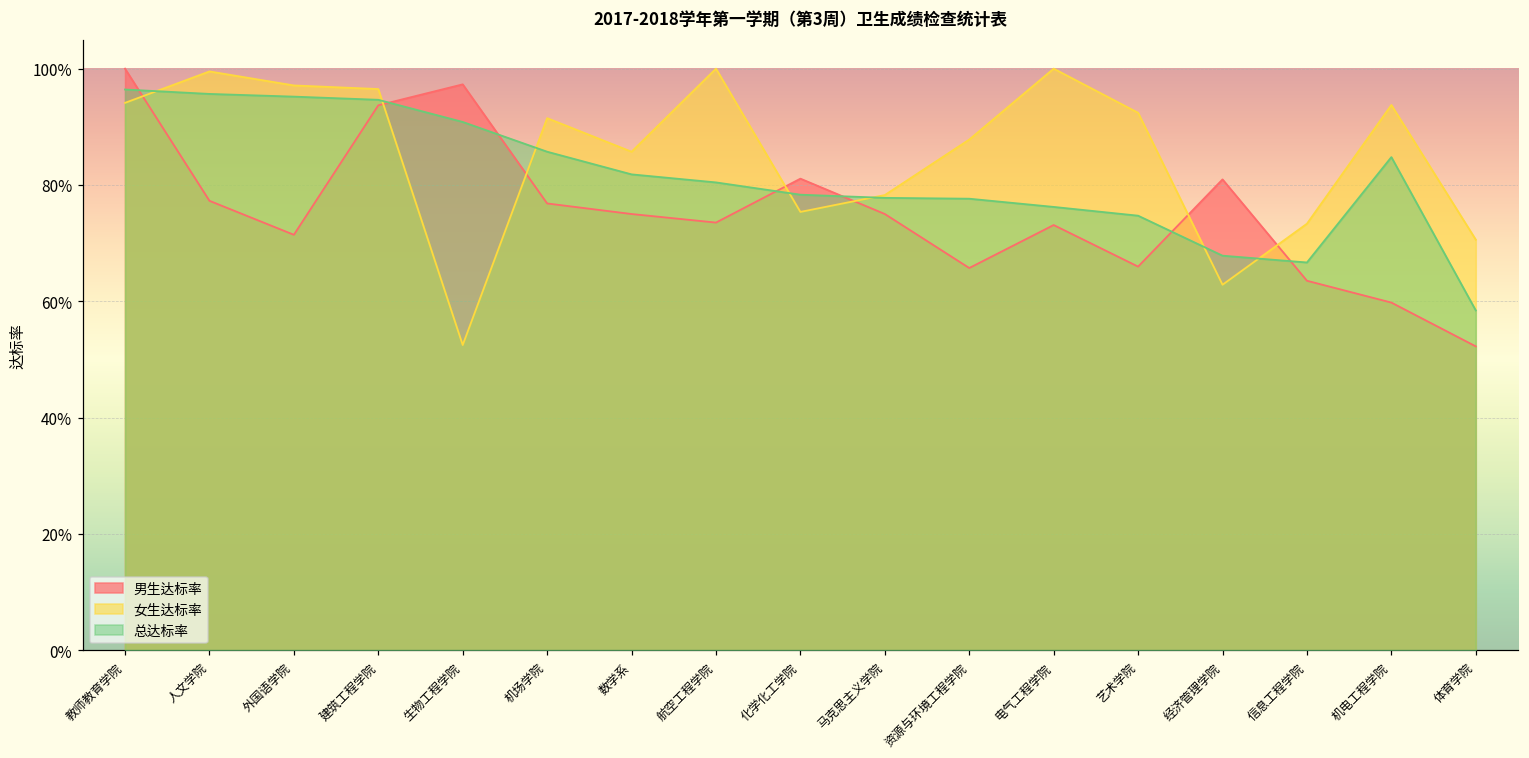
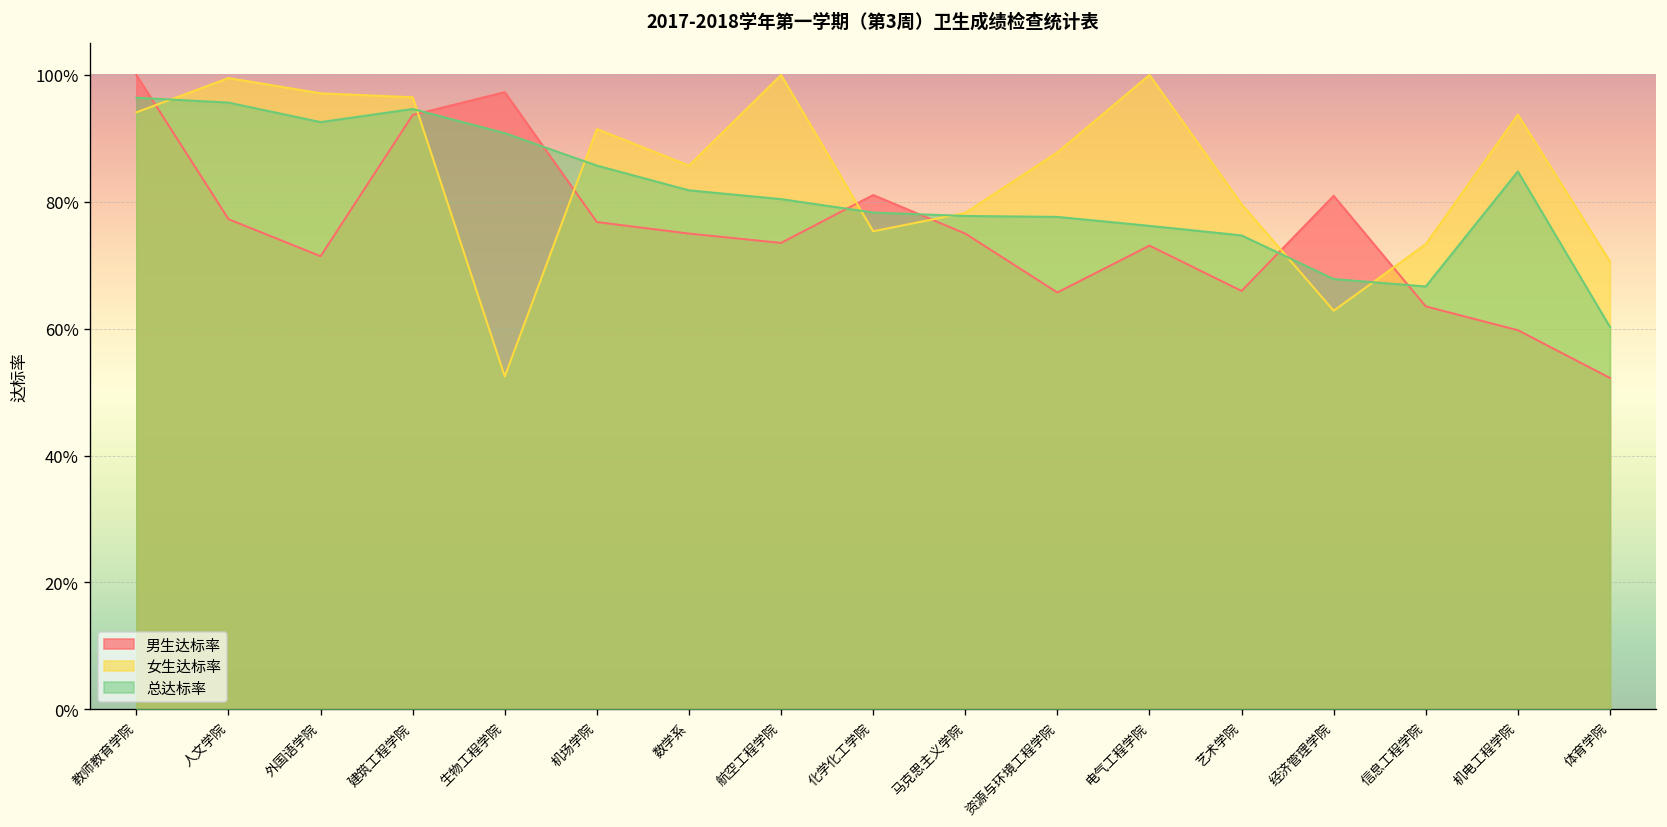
总达标率, 外国语学院: 95% -> 93%
女生达标率, 艺术学院: 92% -> 80%
总达标率, 体育学院: 58% -> 60%
